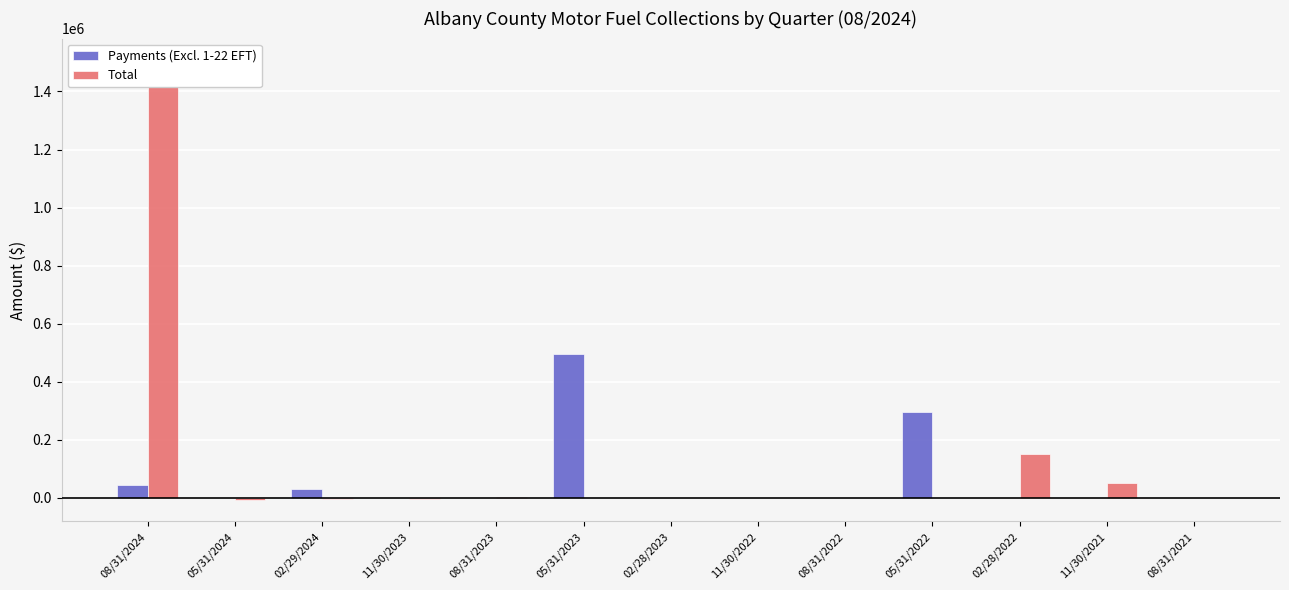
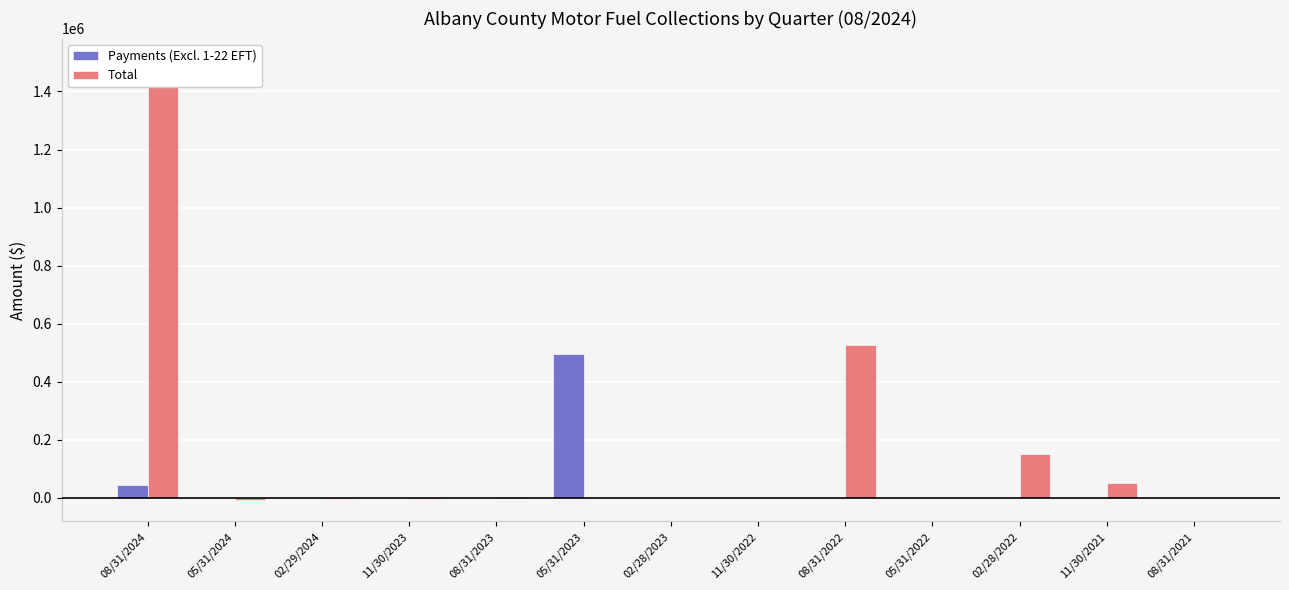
Payments (Excl. 1-22 EFT), 02/29/2024: 30000 -> 0
Total, 08/31/2022: 0 -> 530000
Payments (Excl. 1-22 EFT), 05/31/2022: 300000 -> 0
